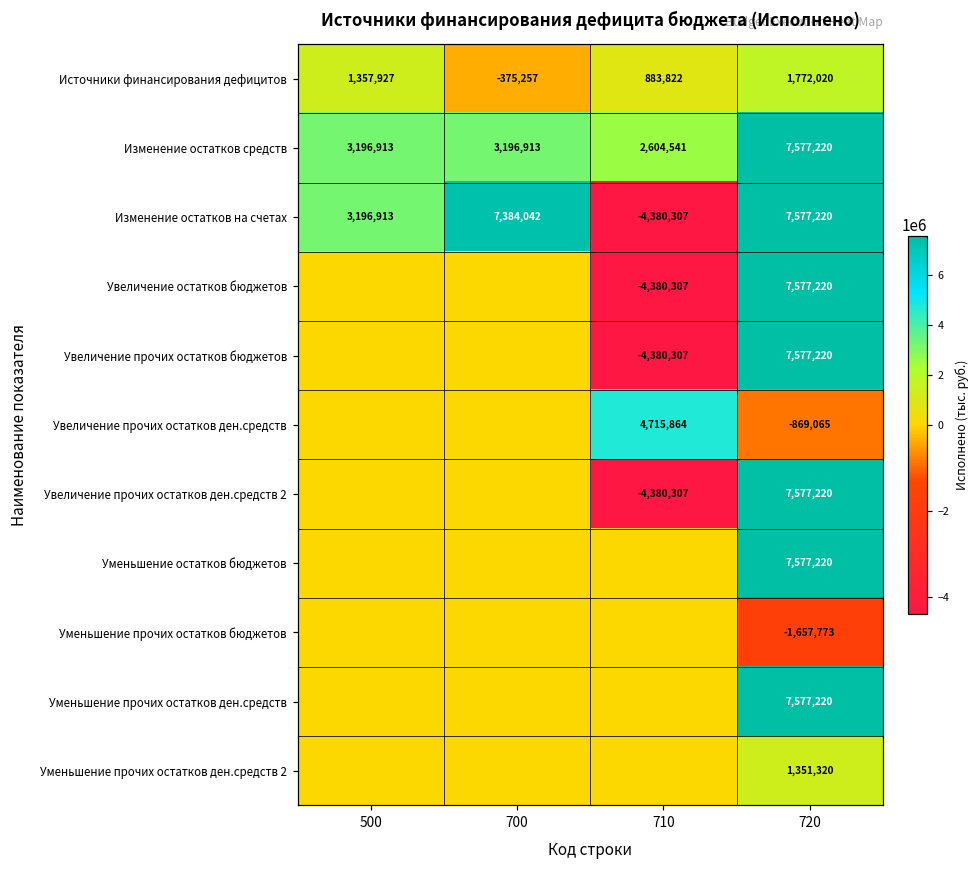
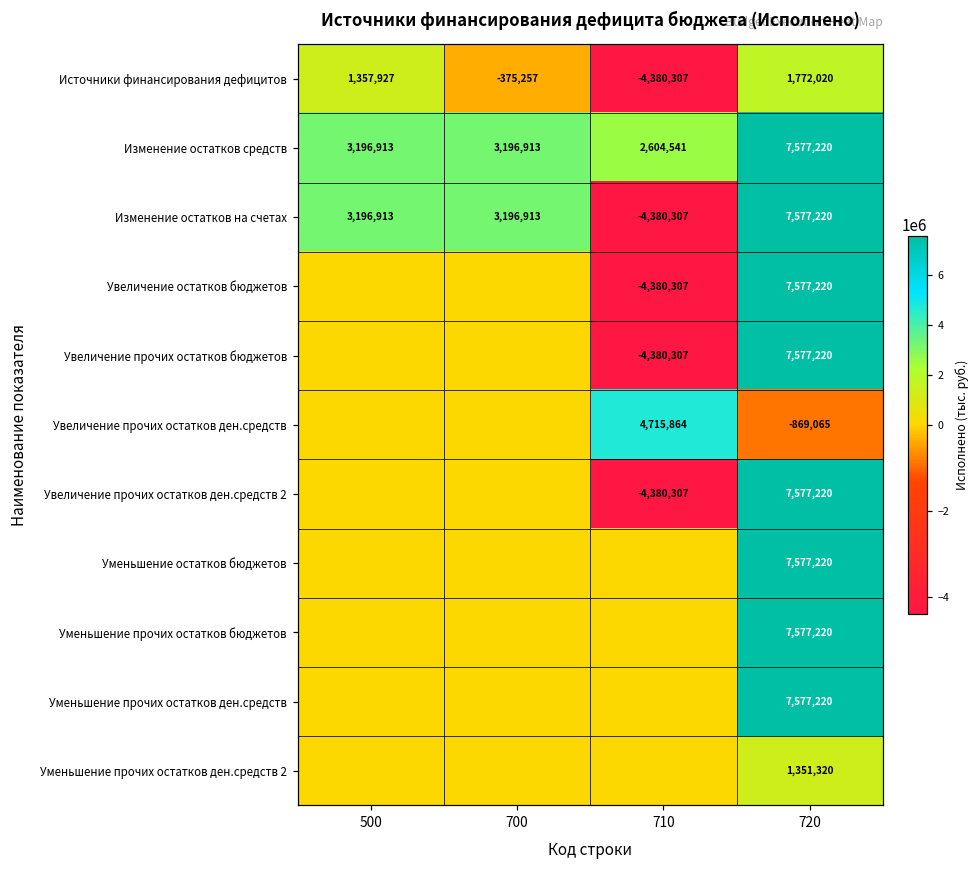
Источники финансирования дефицитов, 710: 883,822 -> -4,380,307
Изменение остатков на счетах, 700: 7,384,042 -> 3,196,913
Уменьшение прочих остатков бюджетов, 720: -1,657,773 -> 7,577,220
